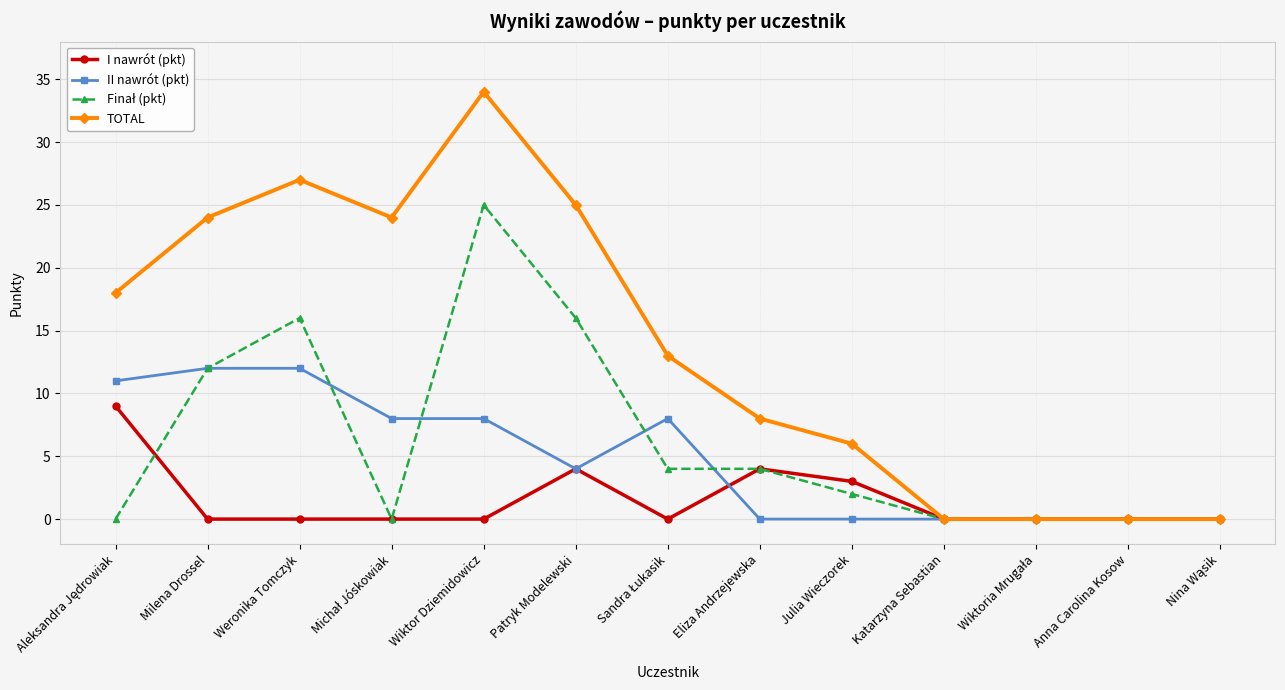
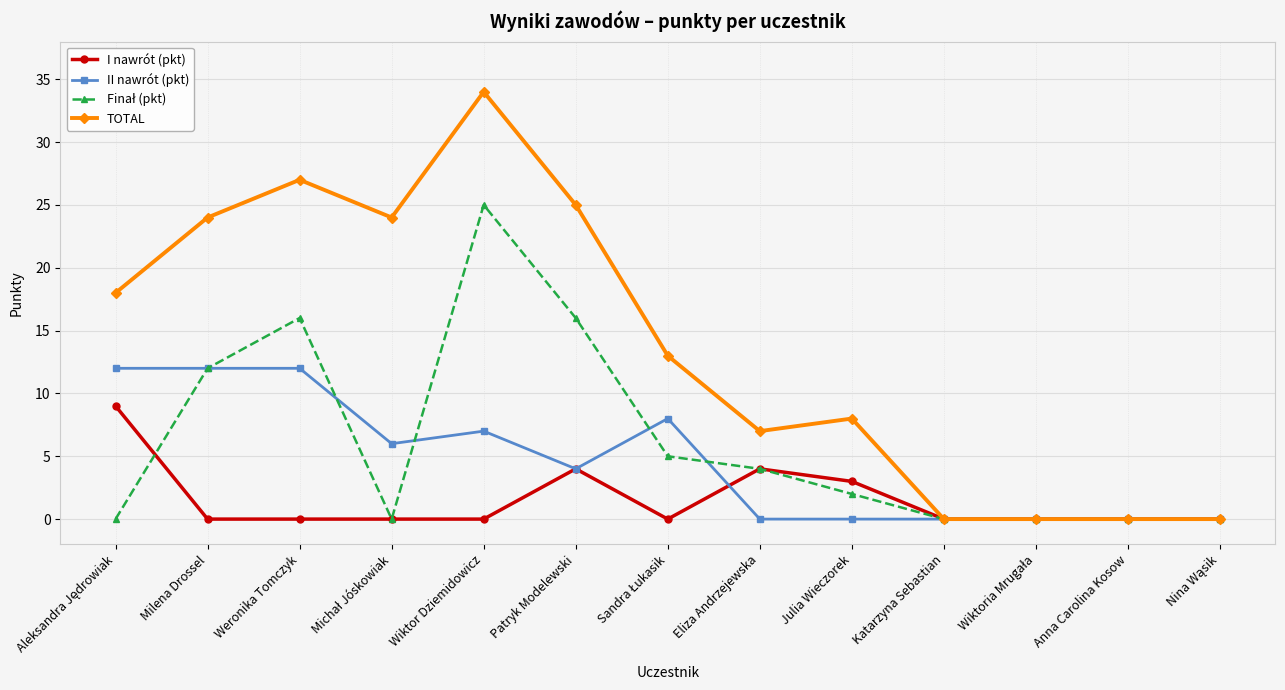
II nawrót (pkt), Aleksandra Jędrowiak: 11 -> 12
II nawrót (pkt), Michał Jóskowiak: 8 -> 6
II nawrót (pkt), Wiktor Dziemidowicz: 8 -> 7
Finał (pkt), Sandra Łukasik: 4 -> 5
TOTAL, Eliza Andrzejewska: 8 -> 7
TOTAL, Julia Wieczorek: 6 -> 8
